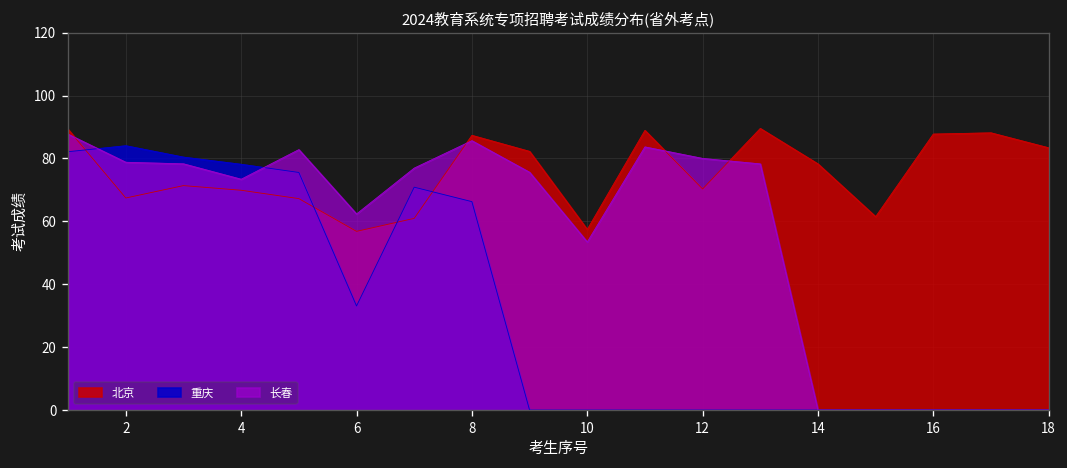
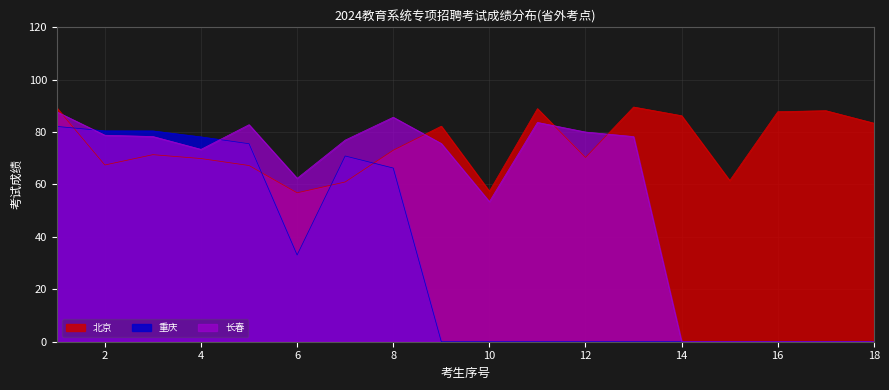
重庆, 2: 84 -> 80
北京, 8: 87 -> 73
北京, 14: 78 -> 86
